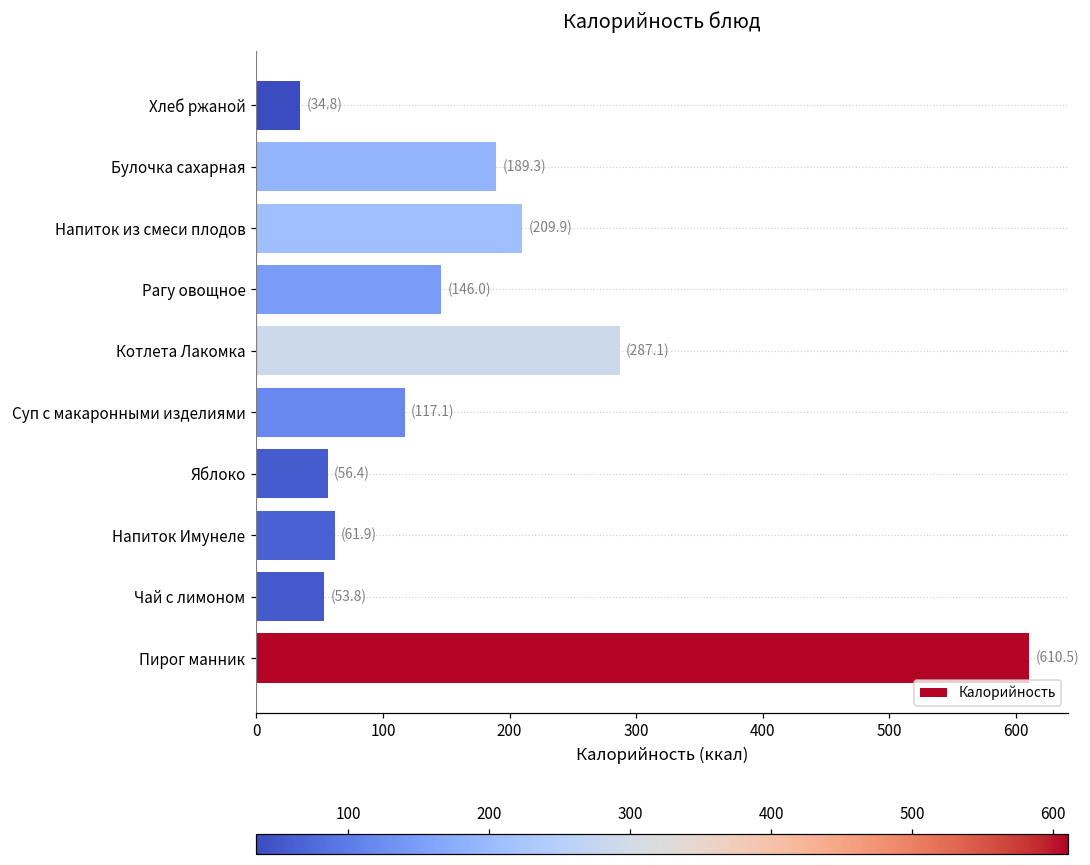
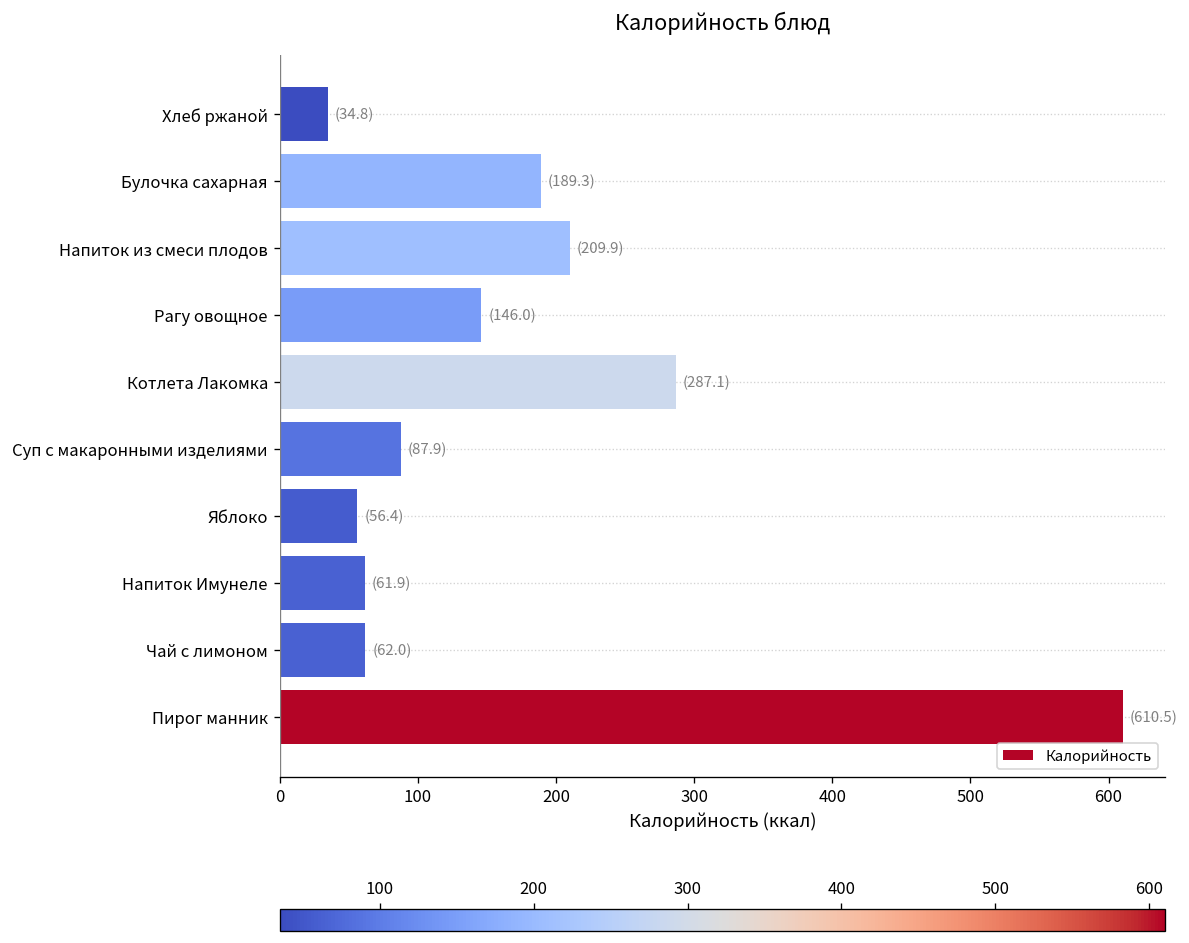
Суп с макаронными изделиями: (117.1) -> (87.9)
Чай с лимоном: (53.8) -> (62.0)
